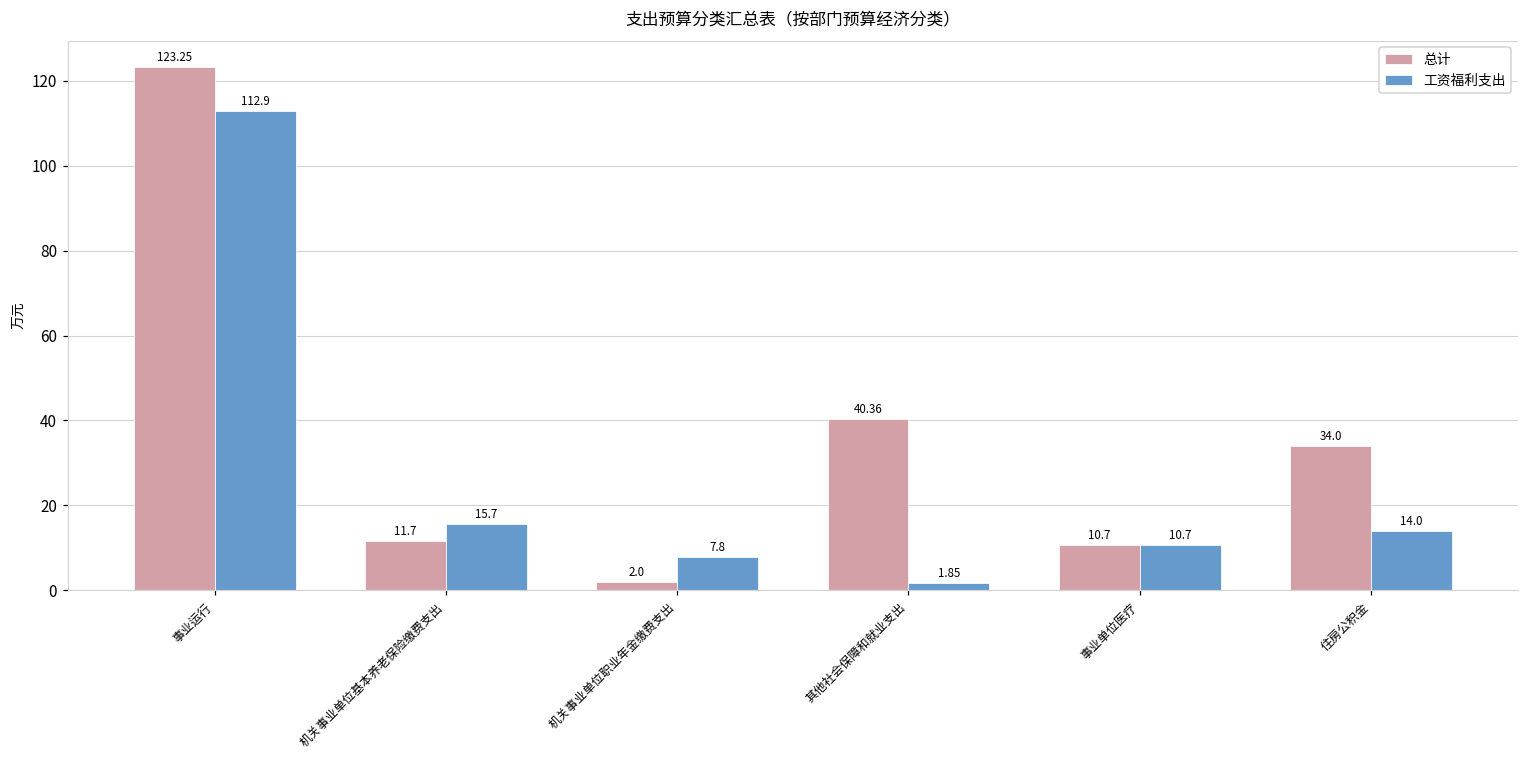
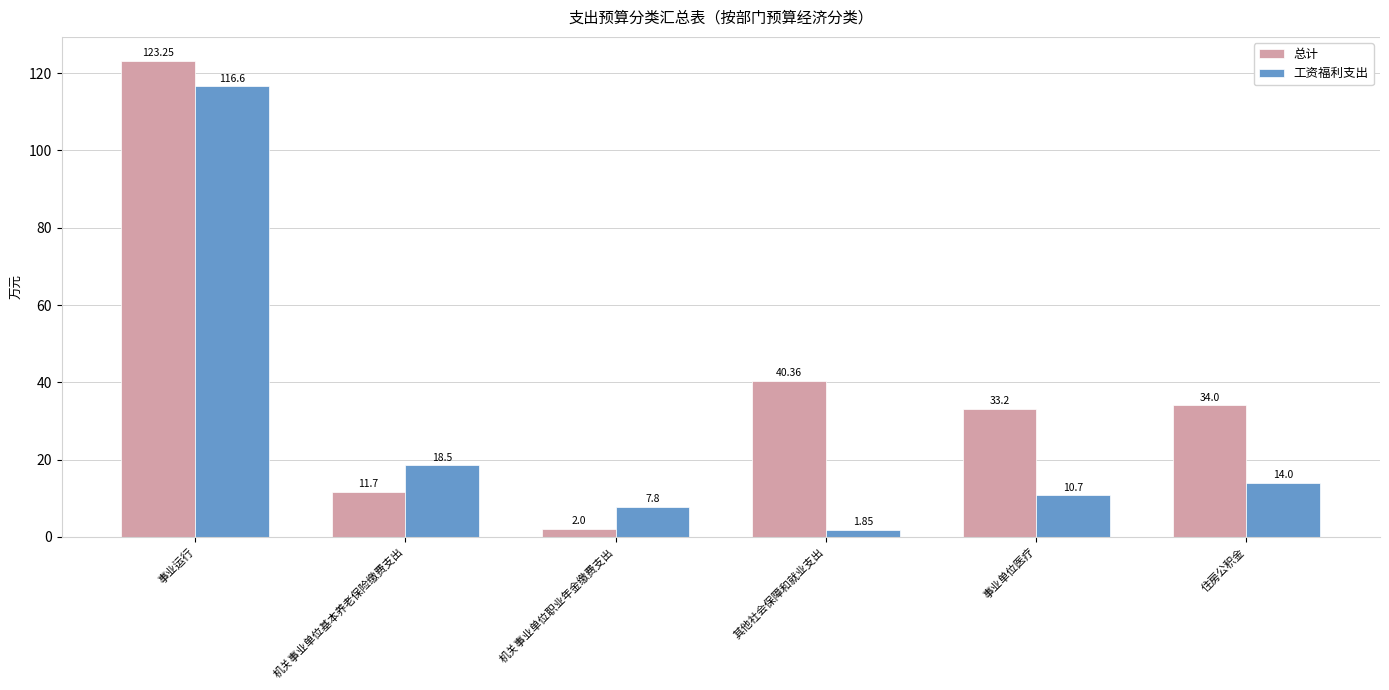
工资福利支出, 事业运行: 112.9 -> 116.6
工资福利支出, 机关事业单位基本养老保险缴费支出: 15.7 -> 18.5
总计, 事业单位医疗: 10.7 -> 33.2
